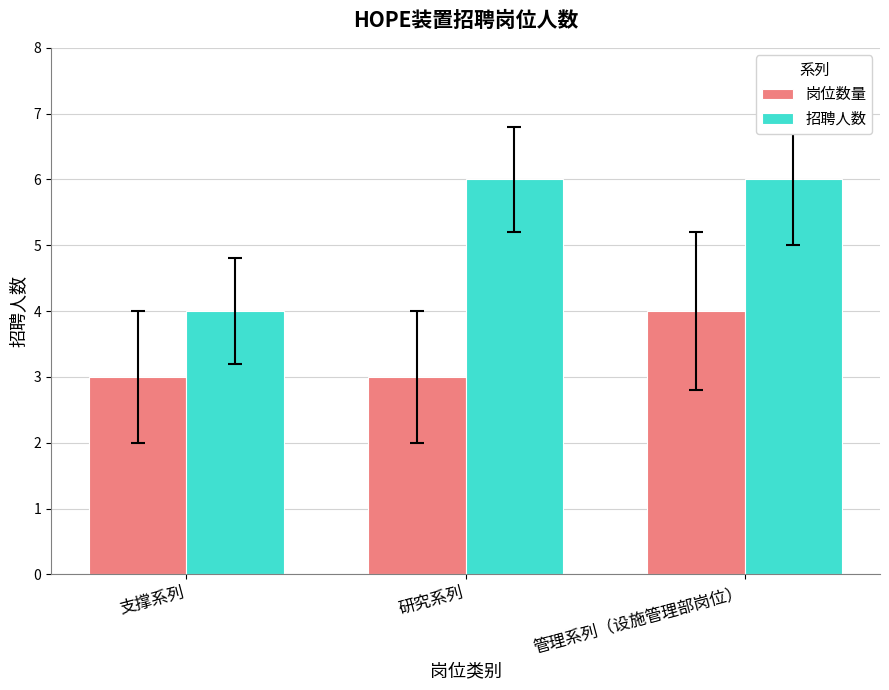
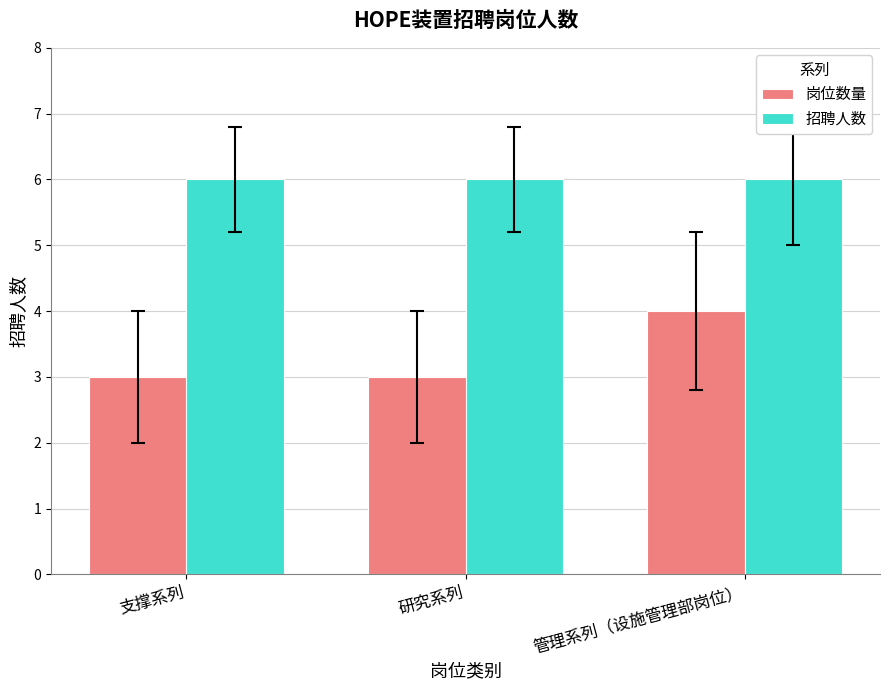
招聘人数, 支撑系列: 4 -> 6
